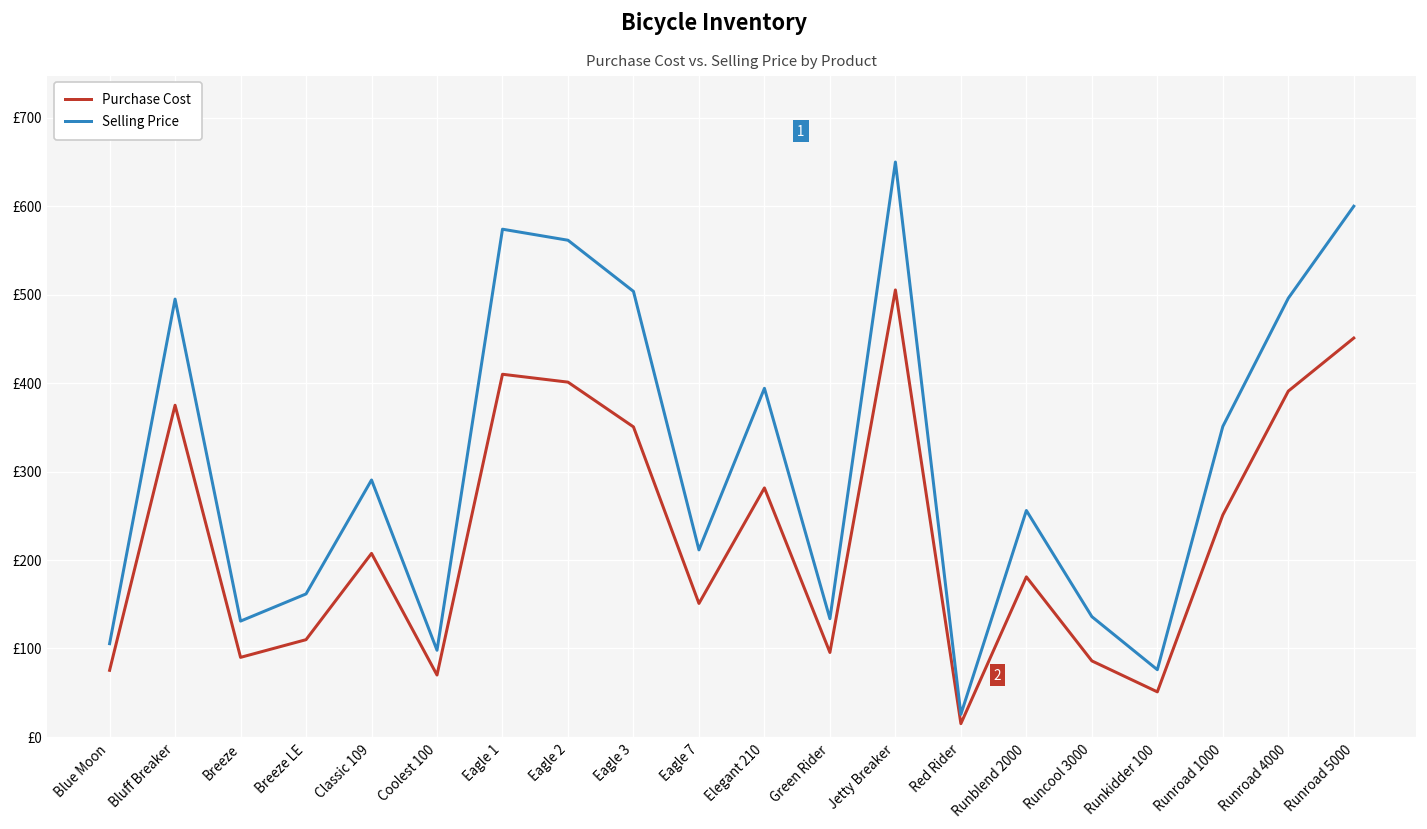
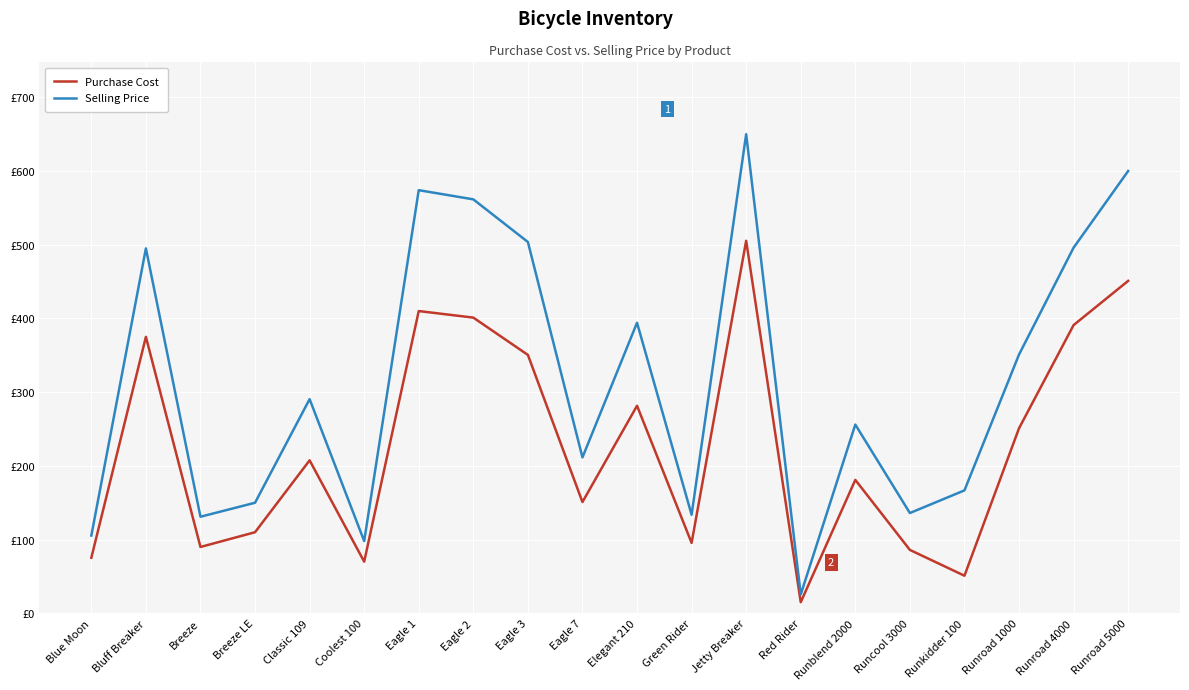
Selling Price, Breeze LE: £160 -> £150
Selling Price, Runkidder 100: £80 -> £170
